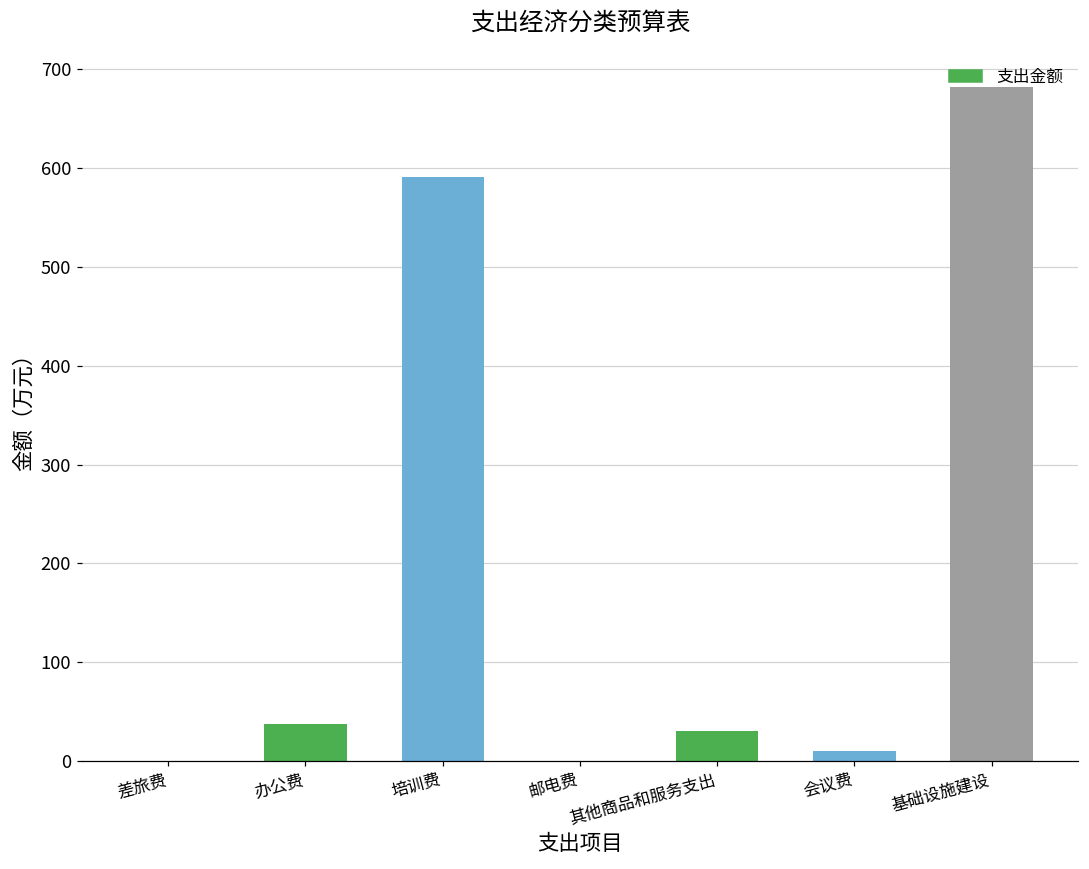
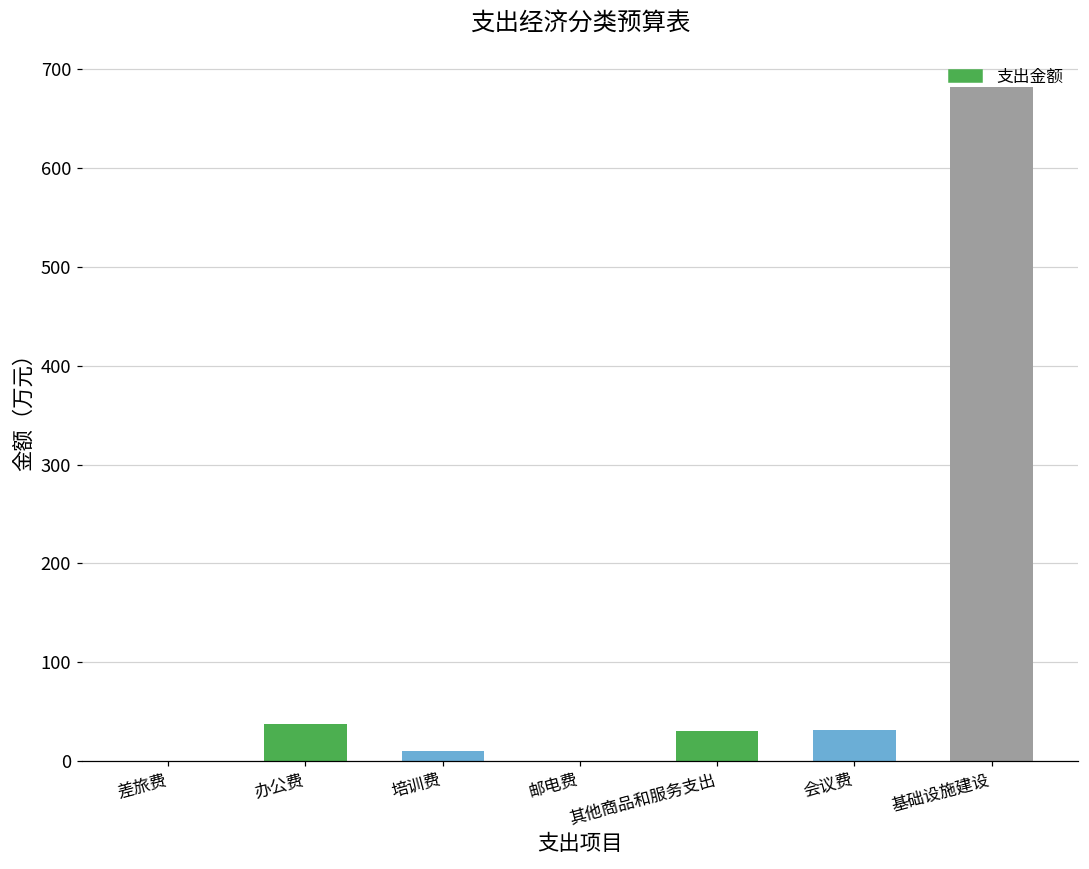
培训费: 590 -> 10
会议费: 10 -> 30
